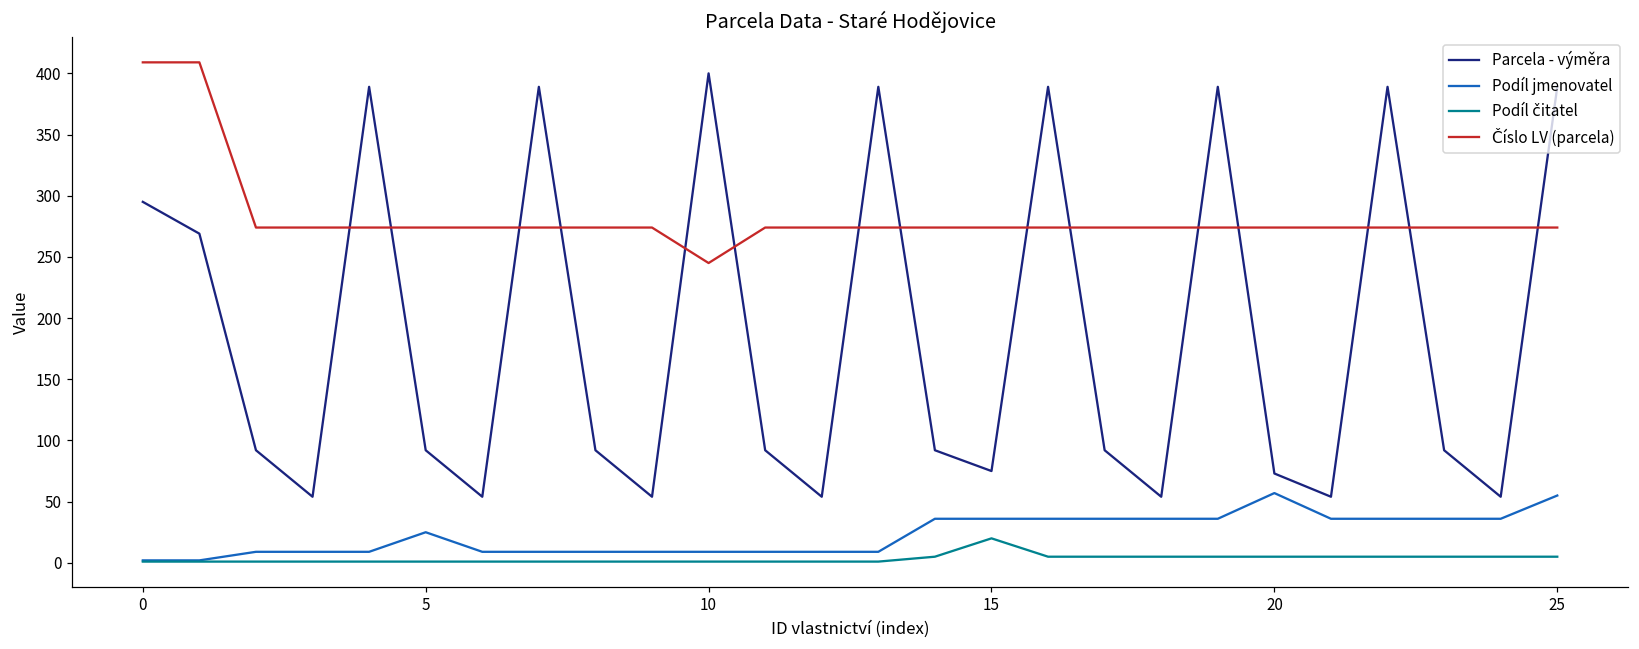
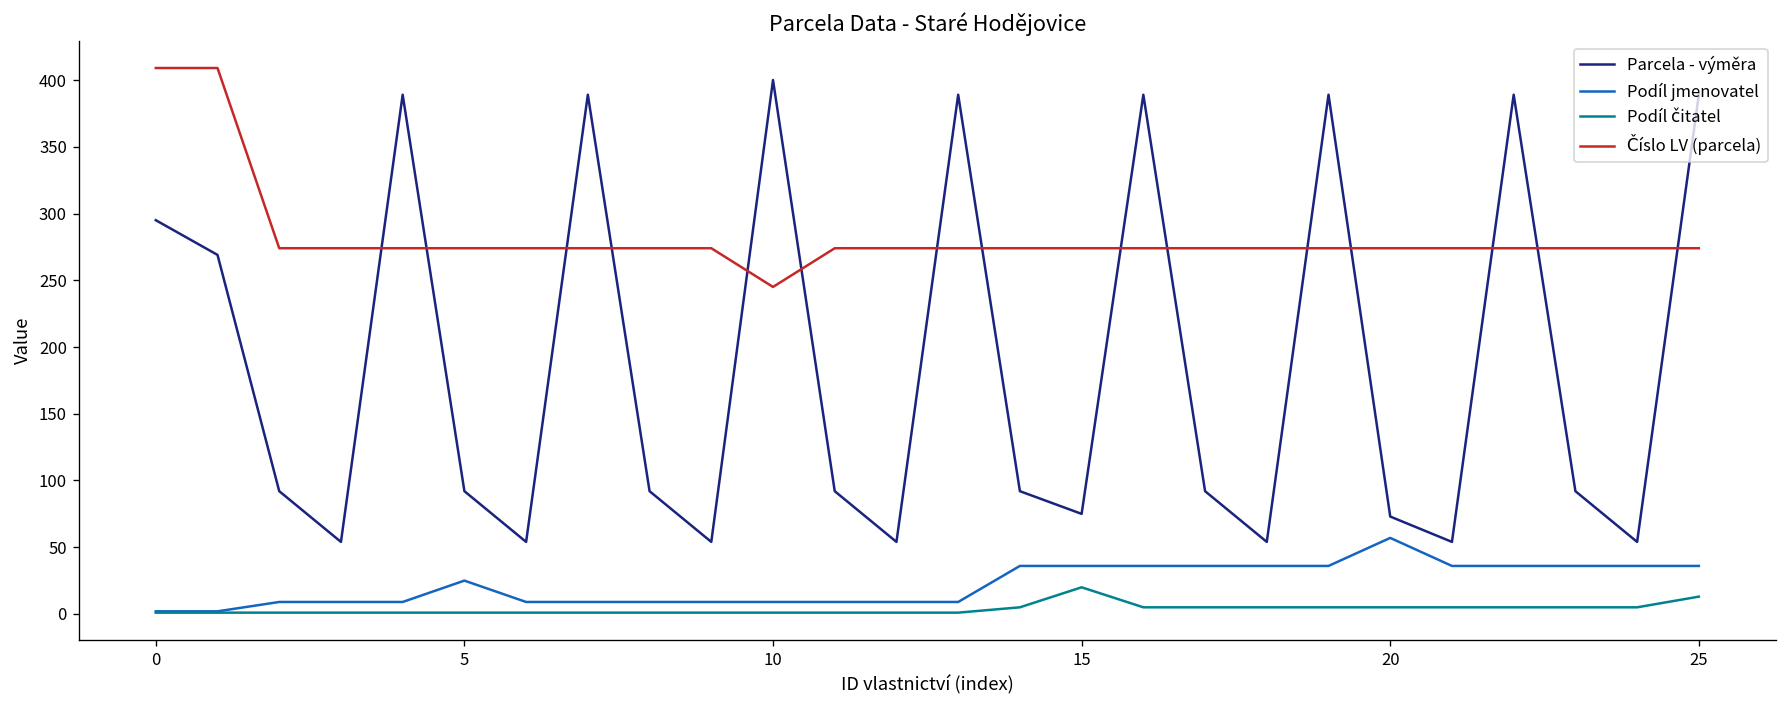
Podíl jmenovatel, 25: 55 -> 36
Podíl čitatel, 25: 5 -> 13
